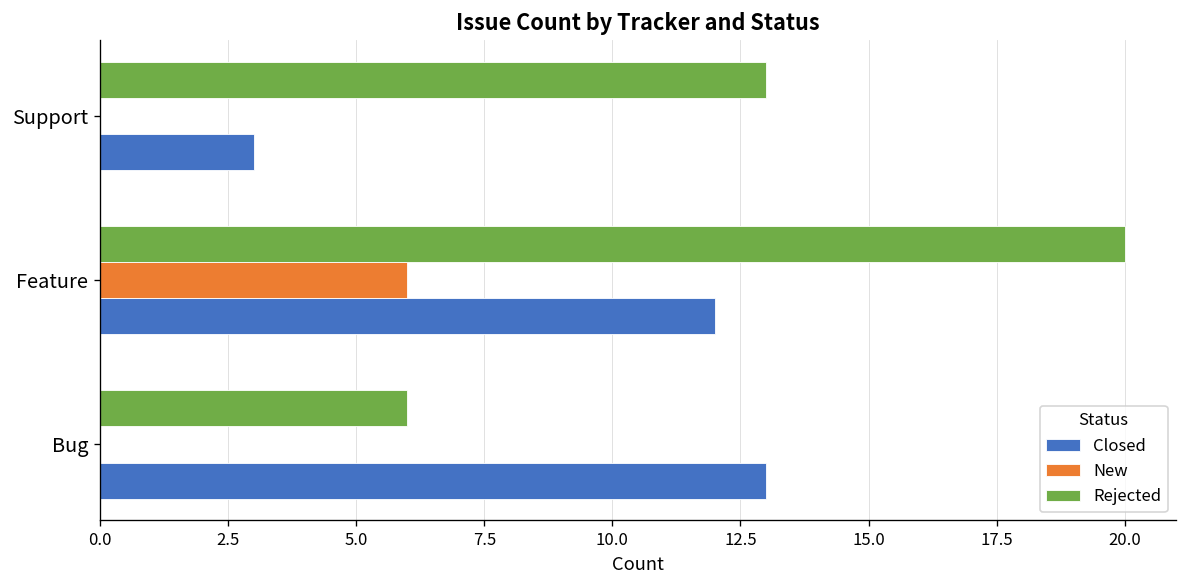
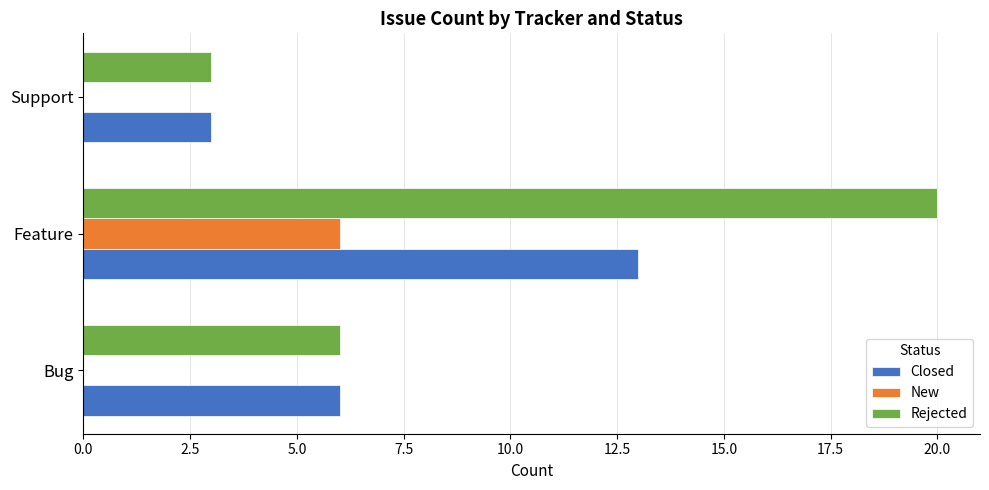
Rejected, Support: 13 -> 3
Closed, Feature: 12 -> 13
Closed, Bug: 13 -> 6
